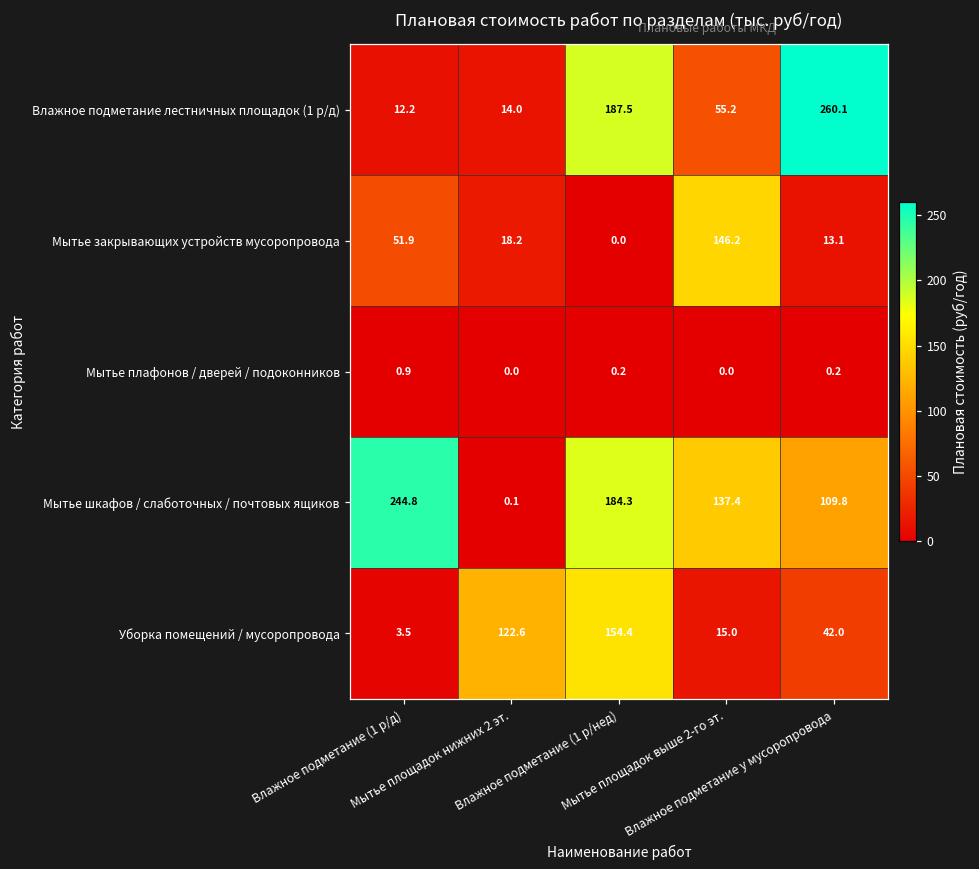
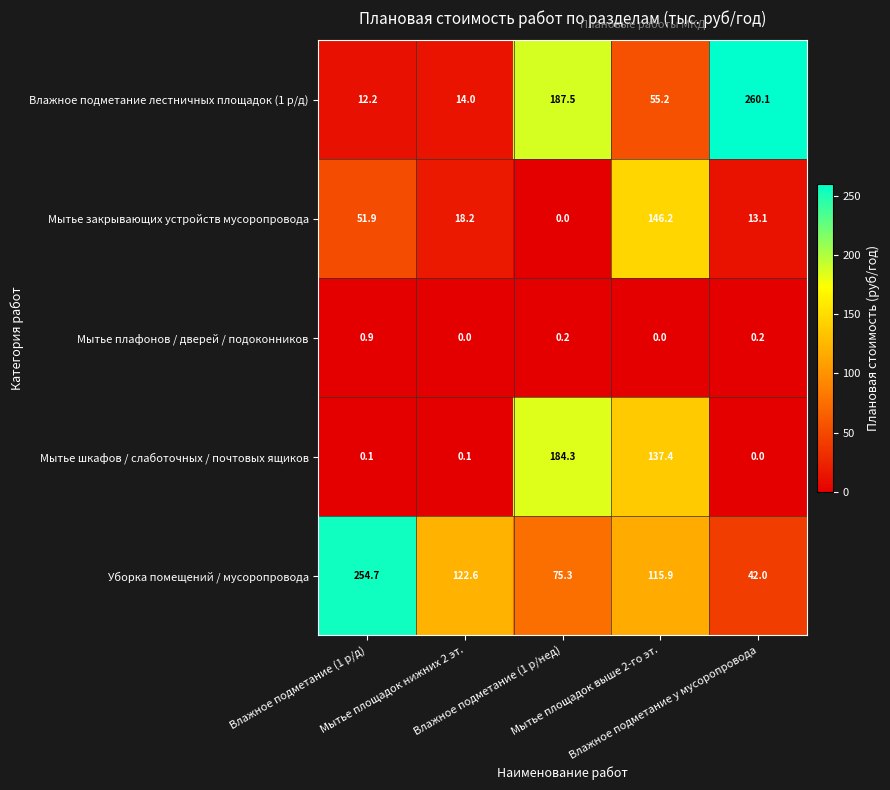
Мытье шкафов / слаботочных / почтовых ящиков, Влажное подметание (1 р/д): 244.8 -> 0.1
Мытье шкафов / слаботочных / почтовых ящиков, Влажное подметание у мусоропровода: 109.8 -> 0.0
Уборка помещений / мусоропровода, Влажное подметание (1 р/д): 3.5 -> 254.7
Уборка помещений / мусоропровода, Влажное подметание (1 р/нед): 154.4 -> 75.3
Уборка помещений / мусоропровода, Мытье площадок выше 2-го эт.: 15.0 -> 115.9
